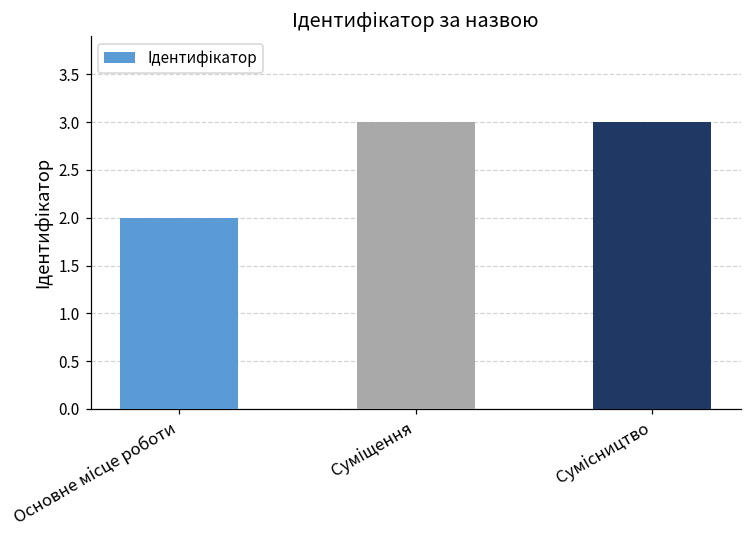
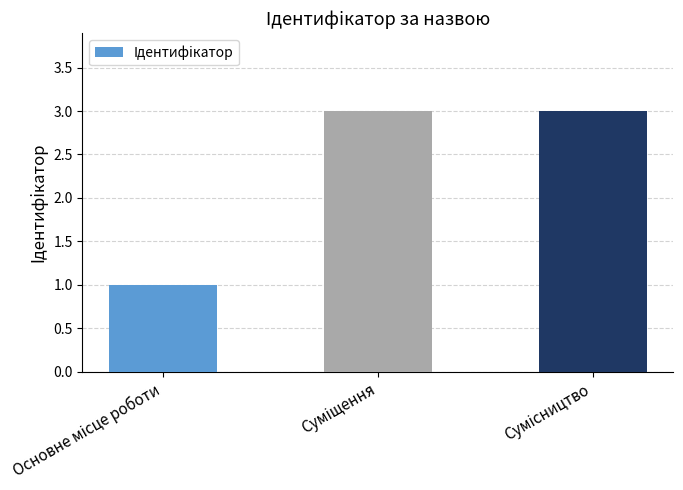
Основне місце роботи: 2 -> 1
